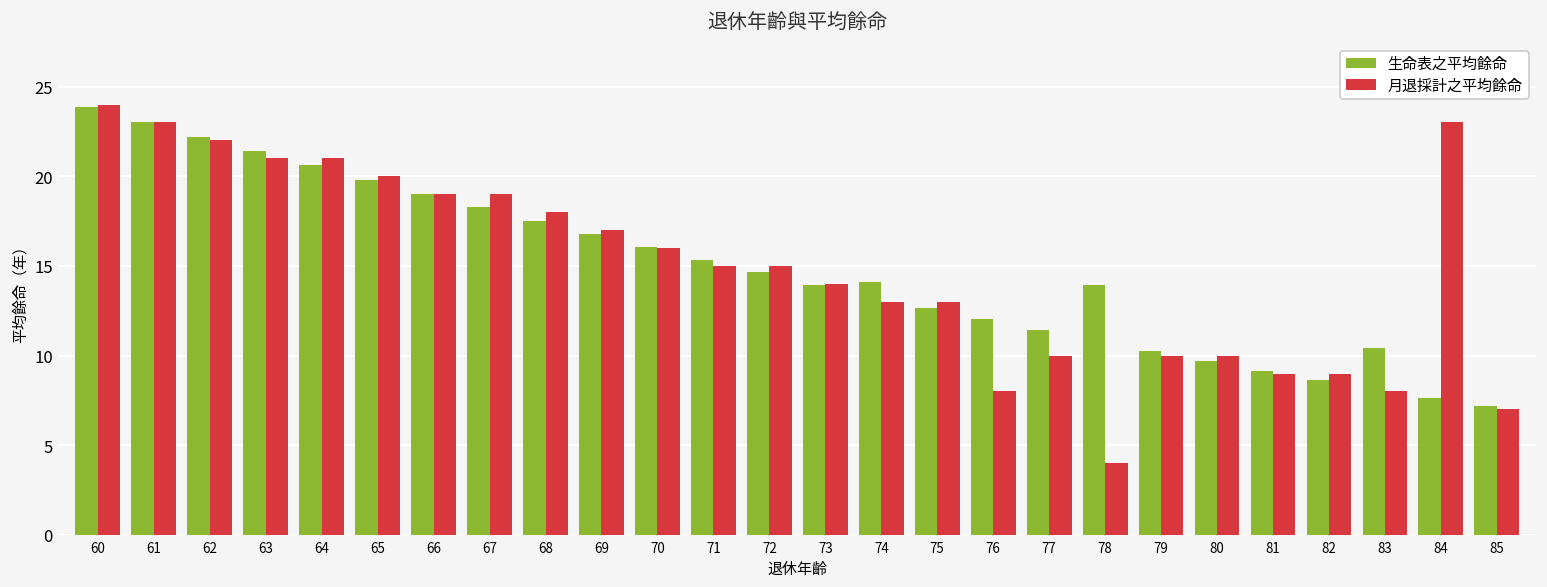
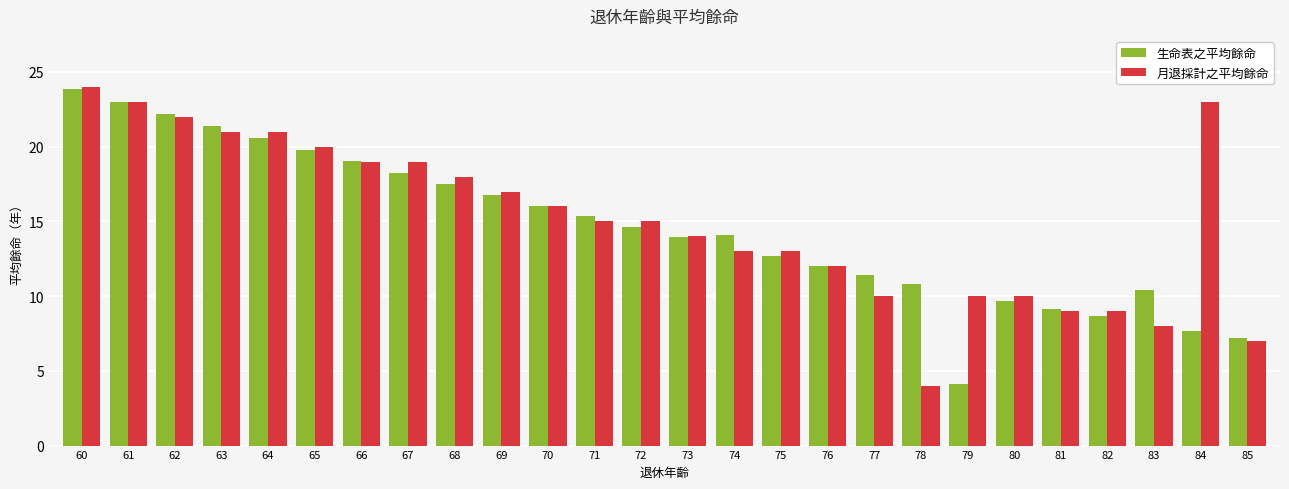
月退採計之平均餘命, 76: 8 -> 12
生命表之平均餘命, 78: 14.0 -> 10.8
生命表之平均餘命, 79: 10.3 -> 4.2
